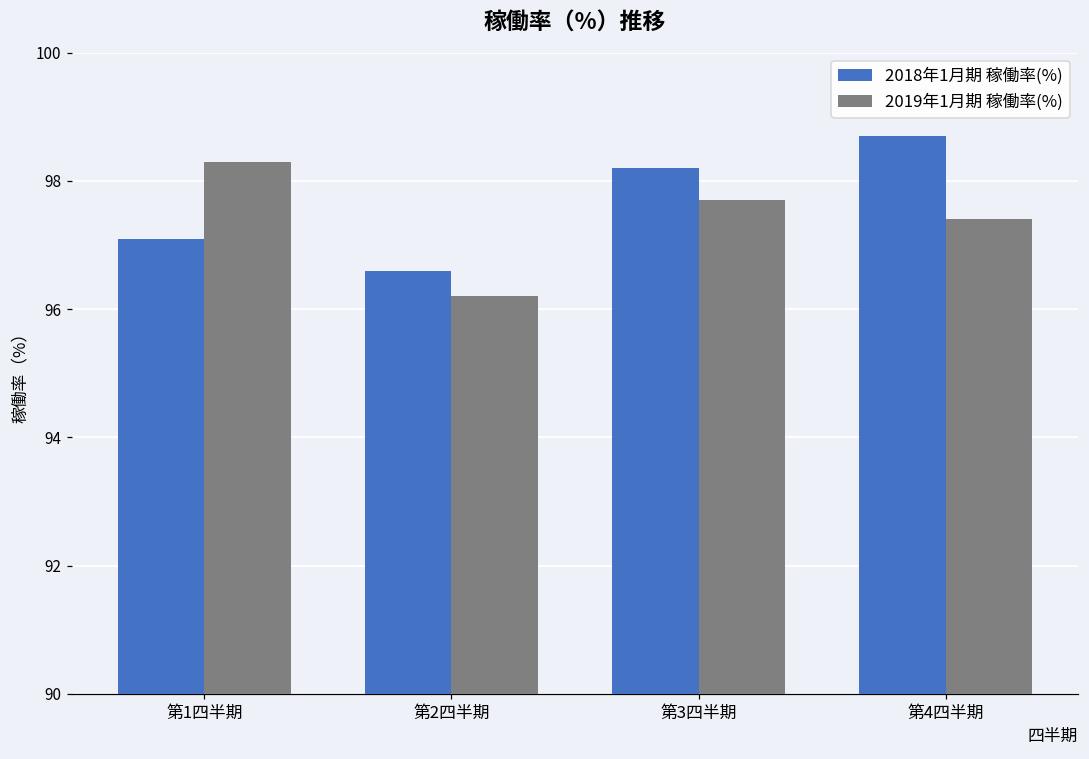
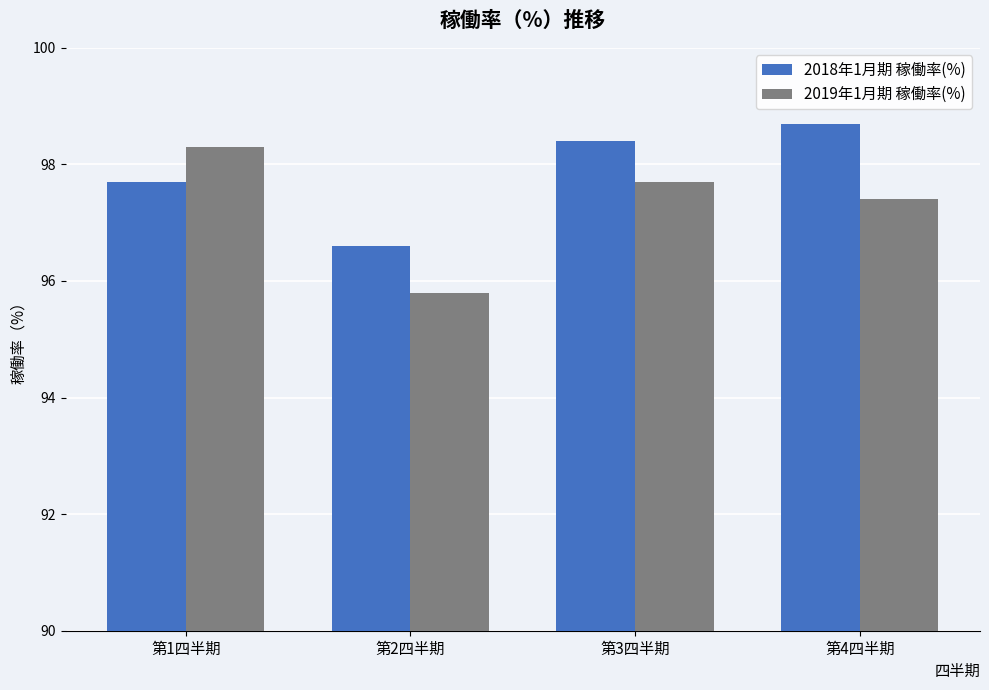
2018年1月期 稼働率(%), 第1四半期: 97.1 -> 97.7
2019年1月期 稼働率(%), 第2四半期: 96.2 -> 95.8
2018年1月期 稼働率(%), 第3四半期: 98.2 -> 98.4
